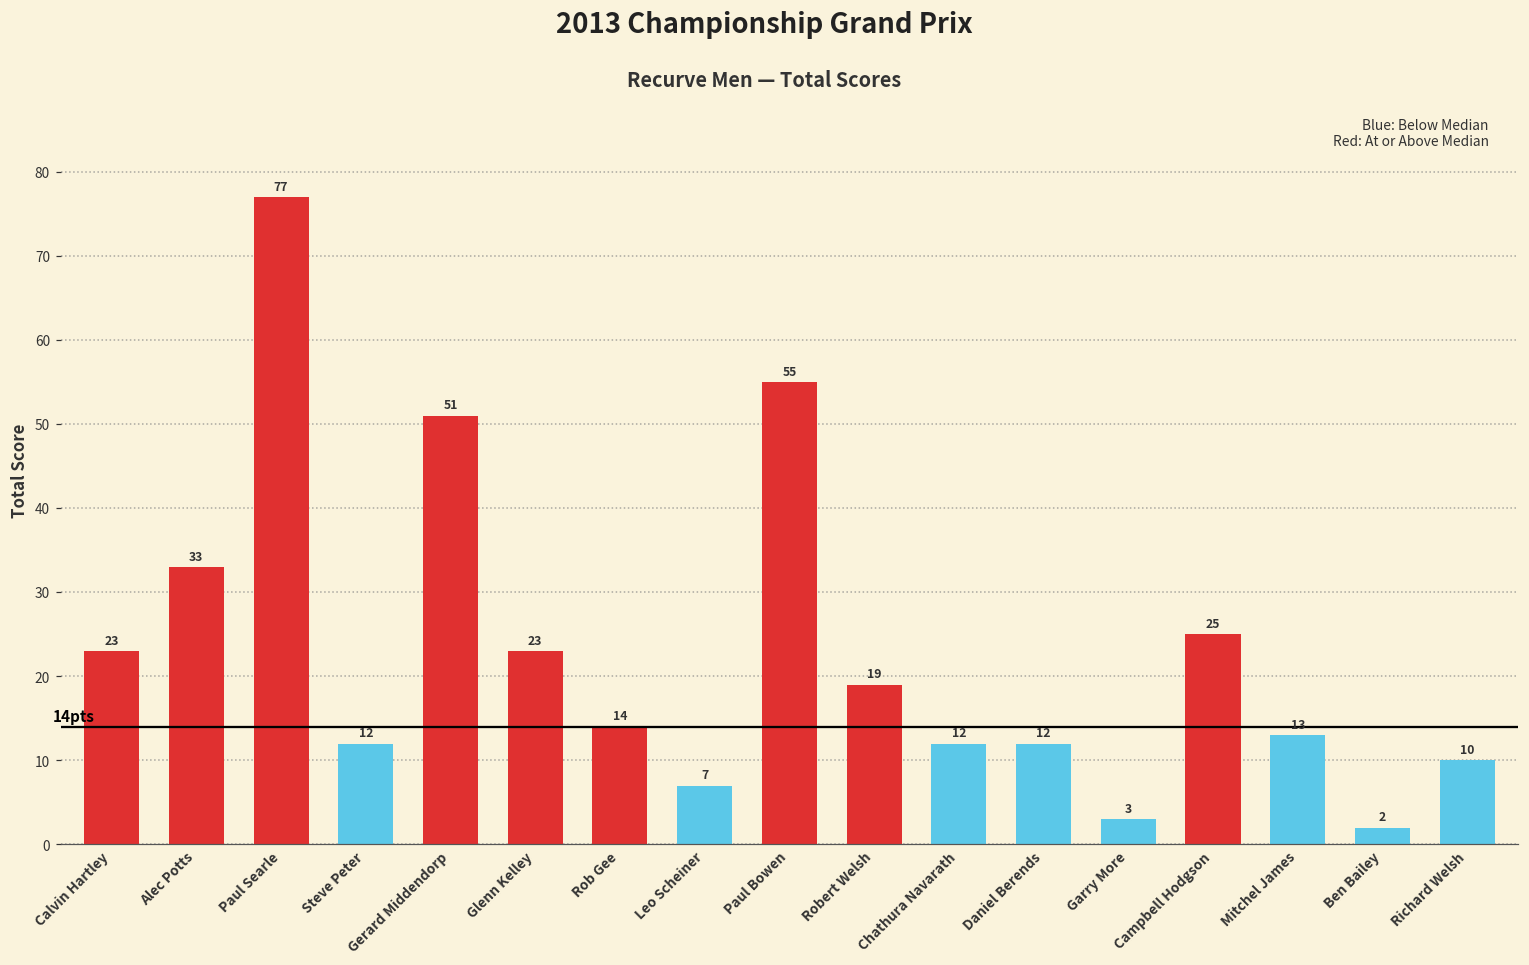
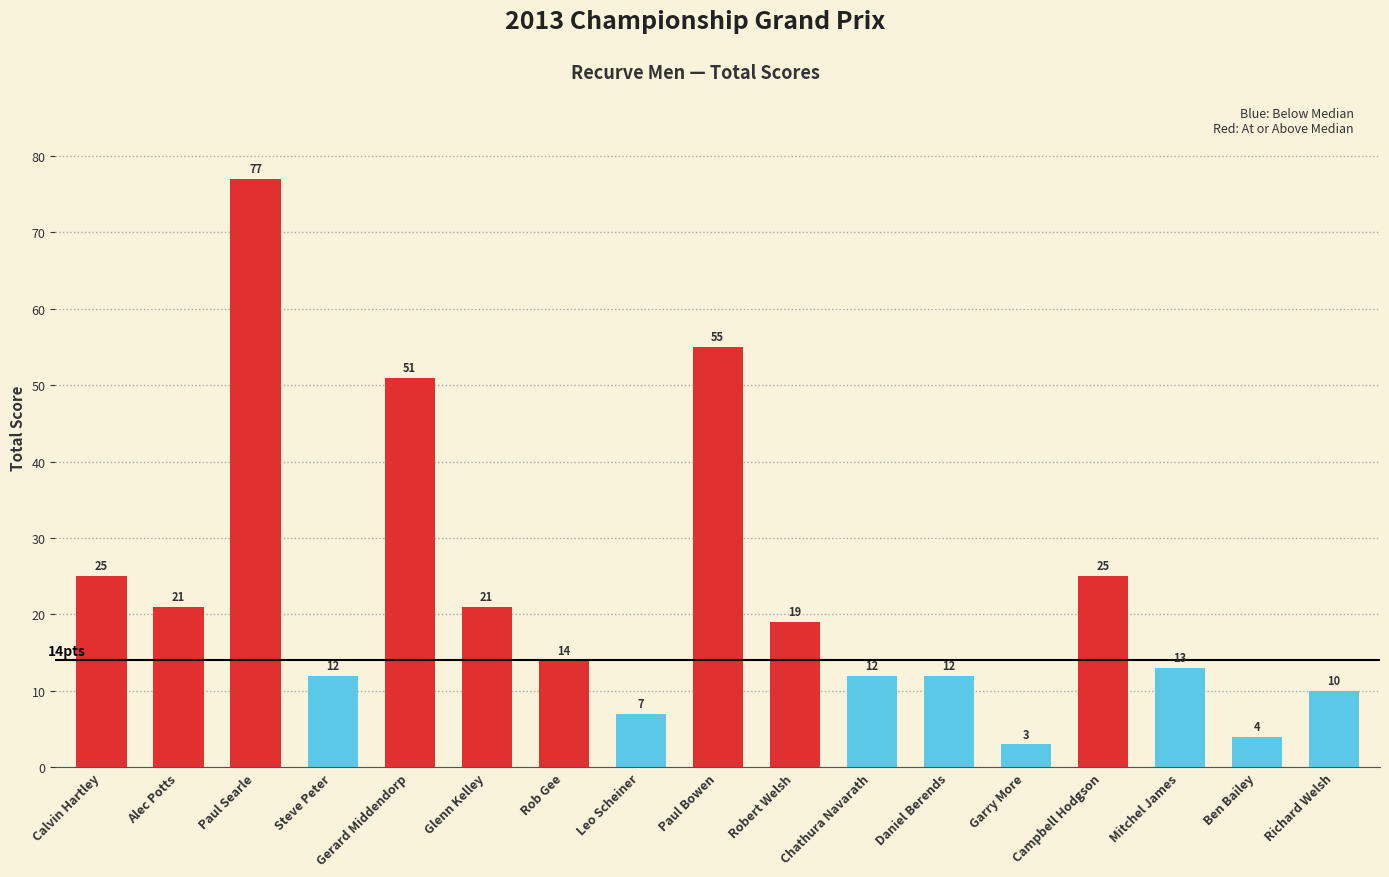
Calvin Hartley: 23 -> 25
Alec Potts: 33 -> 21
Glenn Kelley: 23 -> 21
Ben Bailey: 2 -> 4
